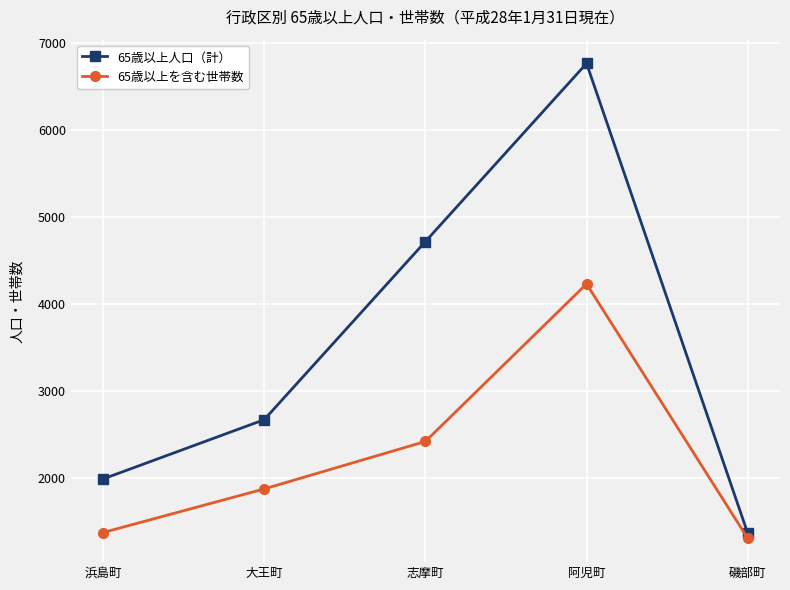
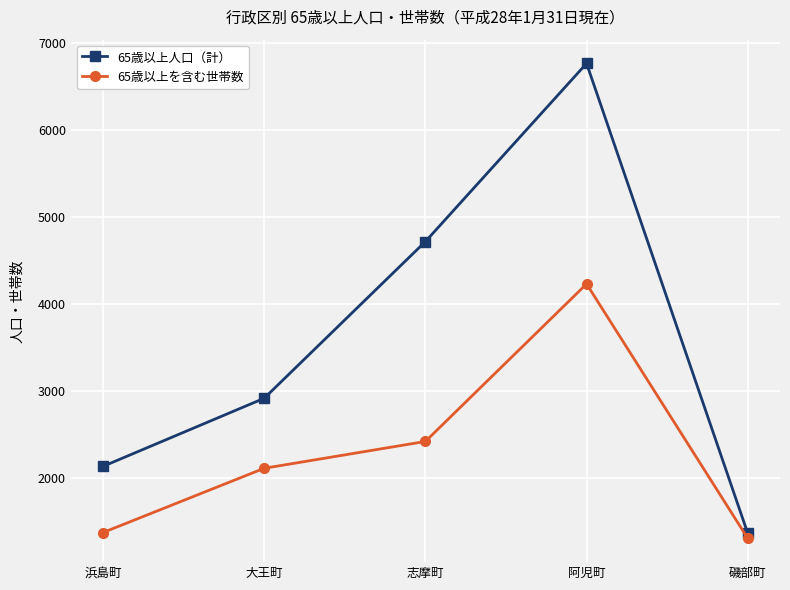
65歳以上人口（計）, 浜島町: 2000 -> 2100
65歳以上人口（計）, 大王町: 2700 -> 2900
65歳以上を含む世帯数, 大王町: 1900 -> 2100
